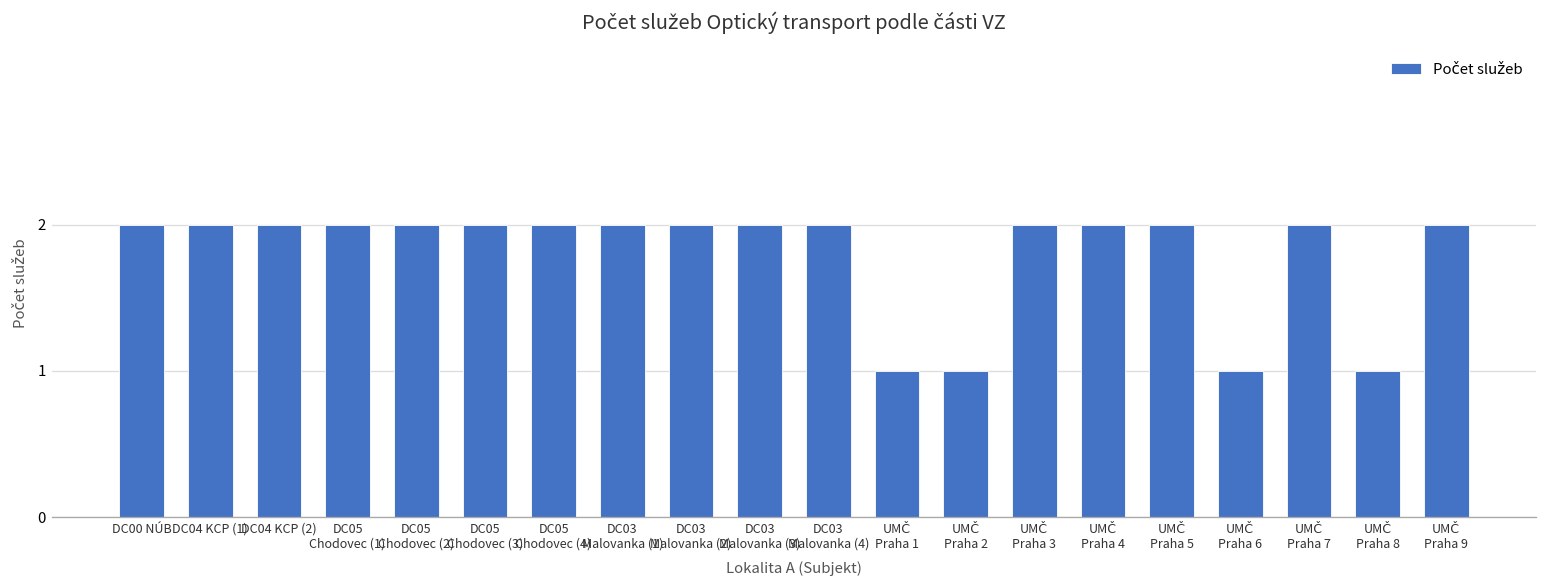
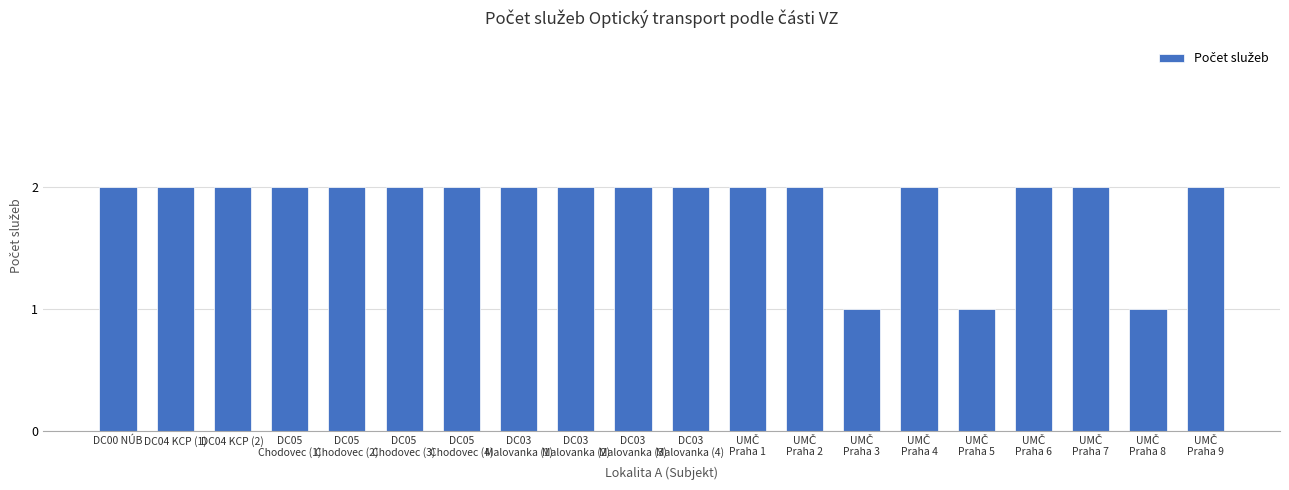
UMČ Praha 1: 1 -> 2
UMČ Praha 2: 1 -> 2
UMČ Praha 3: 2 -> 1
UMČ Praha 5: 2 -> 1
UMČ Praha 6: 1 -> 2
